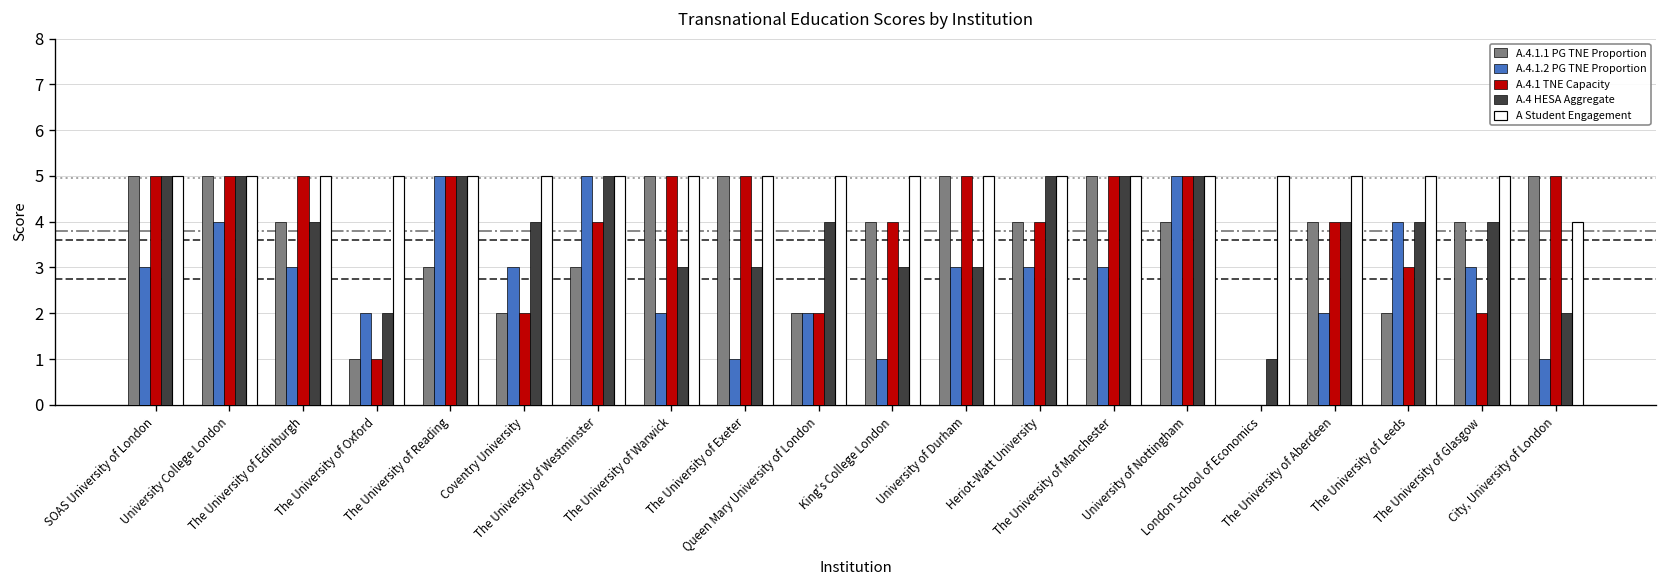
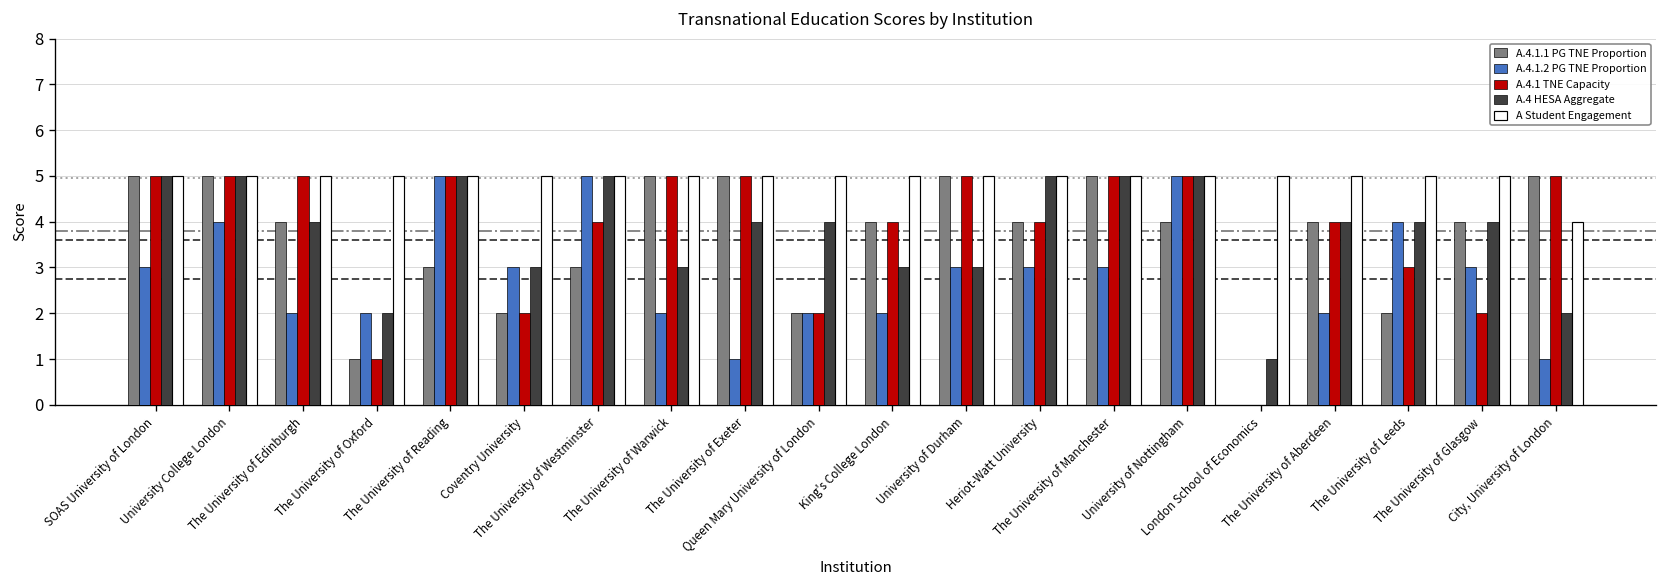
A.4.1.2 PG TNE Proportion, The University of Edinburgh: 3 -> 2
A.4 HESA Aggregate, Coventry University: 4 -> 3
A.4 HESA Aggregate, The University of Exeter: 3 -> 4
A.4.1.2 PG TNE Proportion, King's College London: 1 -> 2
